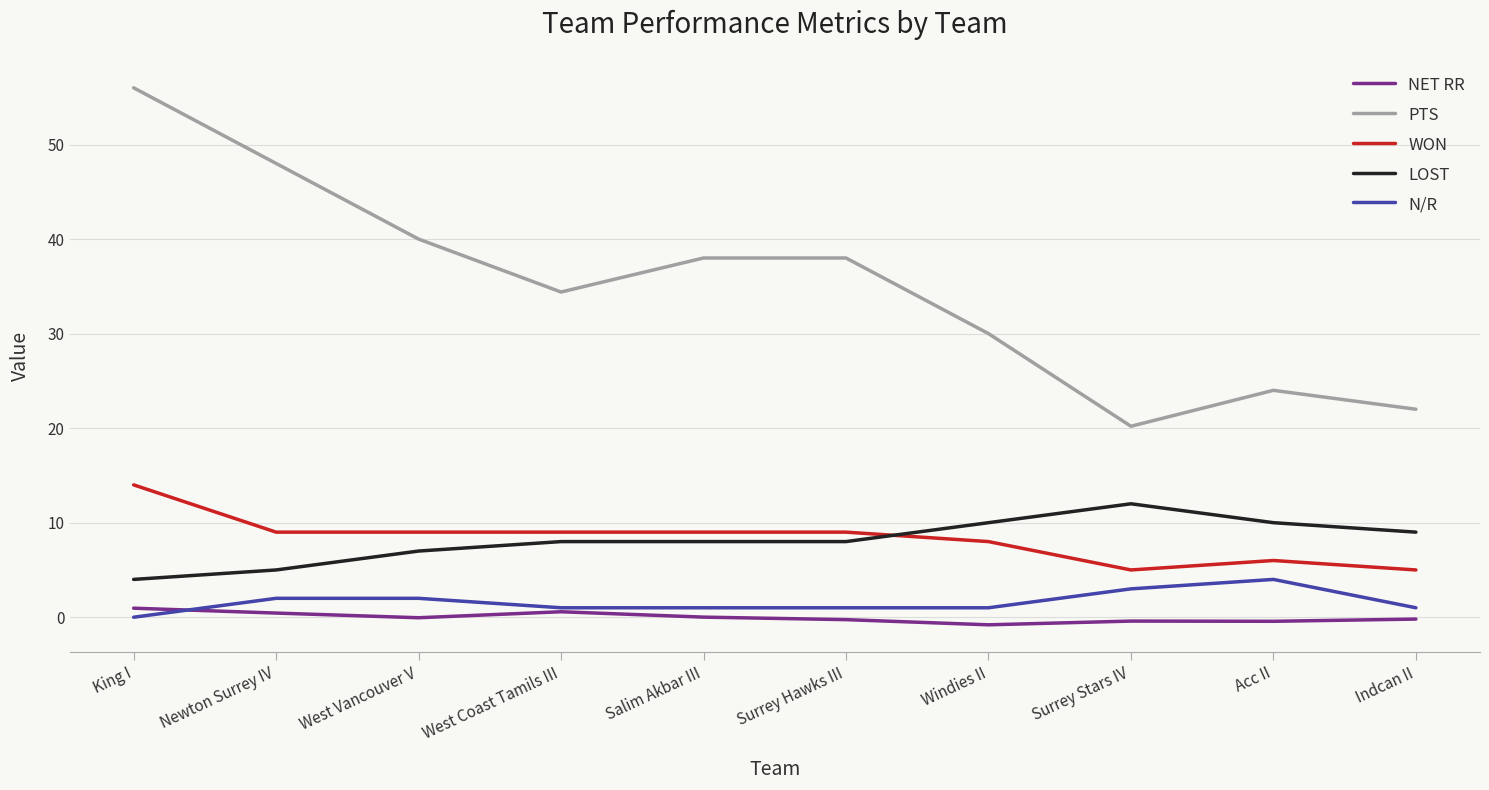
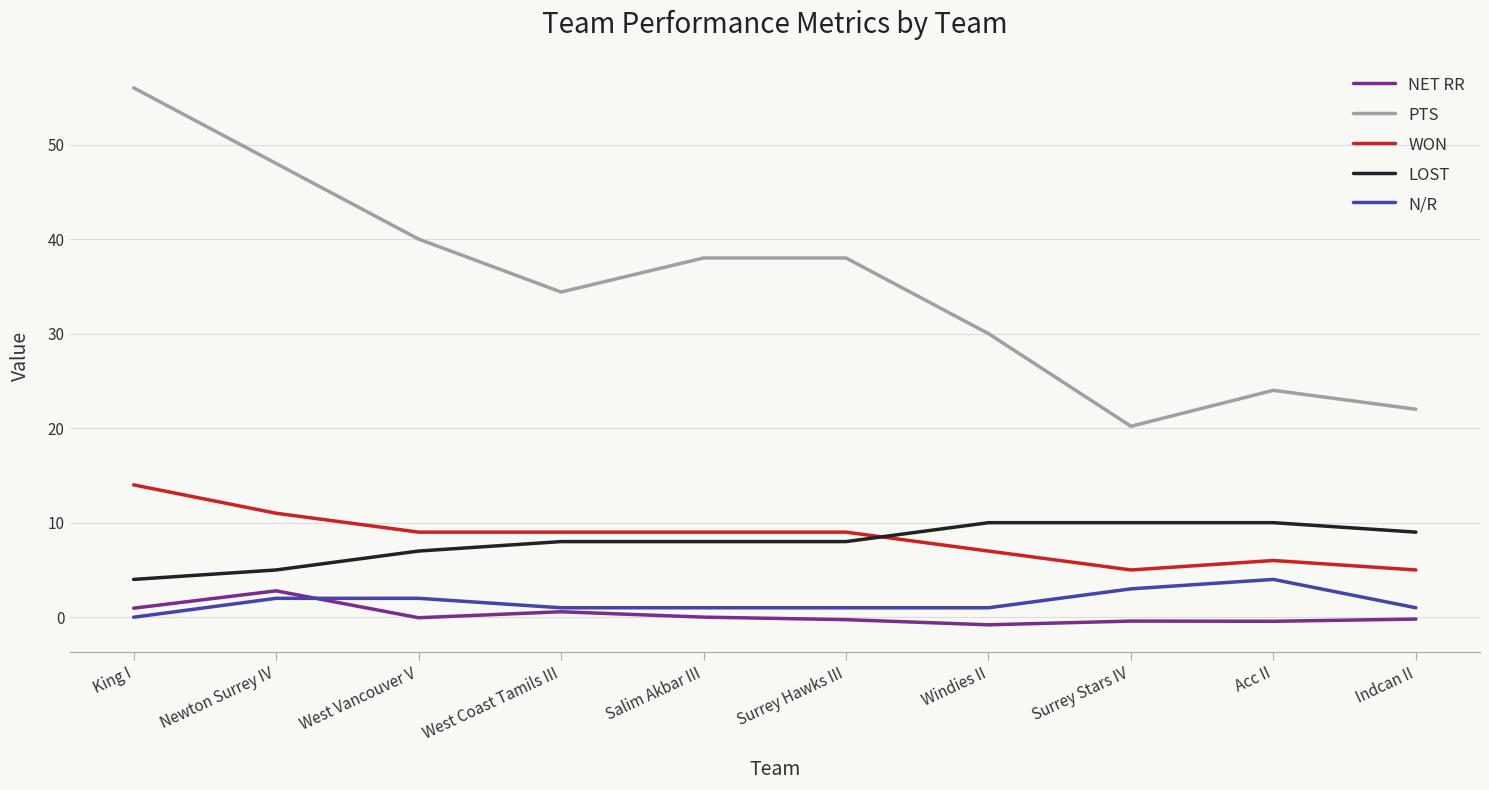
NET RR, Newton Surrey IV: 0 -> 3
WON, Newton Surrey IV: 9 -> 11
WON, Windies II: 8 -> 7
LOST, Surrey Stars IV: 12 -> 10
